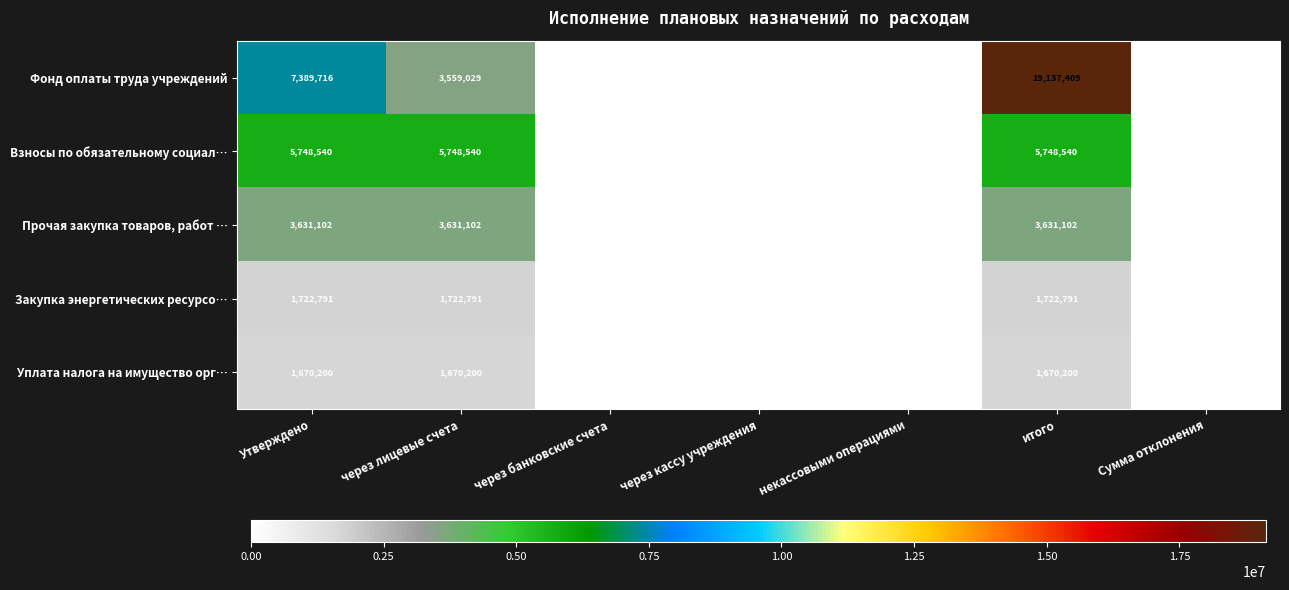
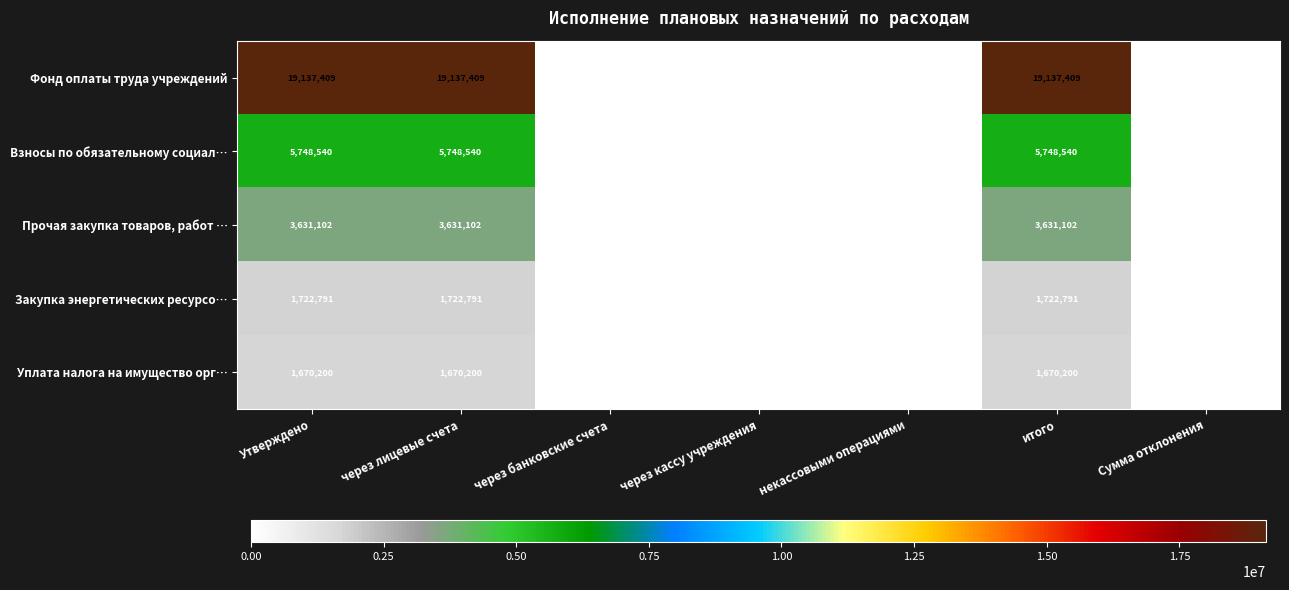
Фонд оплаты труда учреждений, Утверждено: 7,389,716 -> 19,137,409
Фонд оплаты труда учреждений, через лицевые счета: 3,559,029 -> 19,137,409
